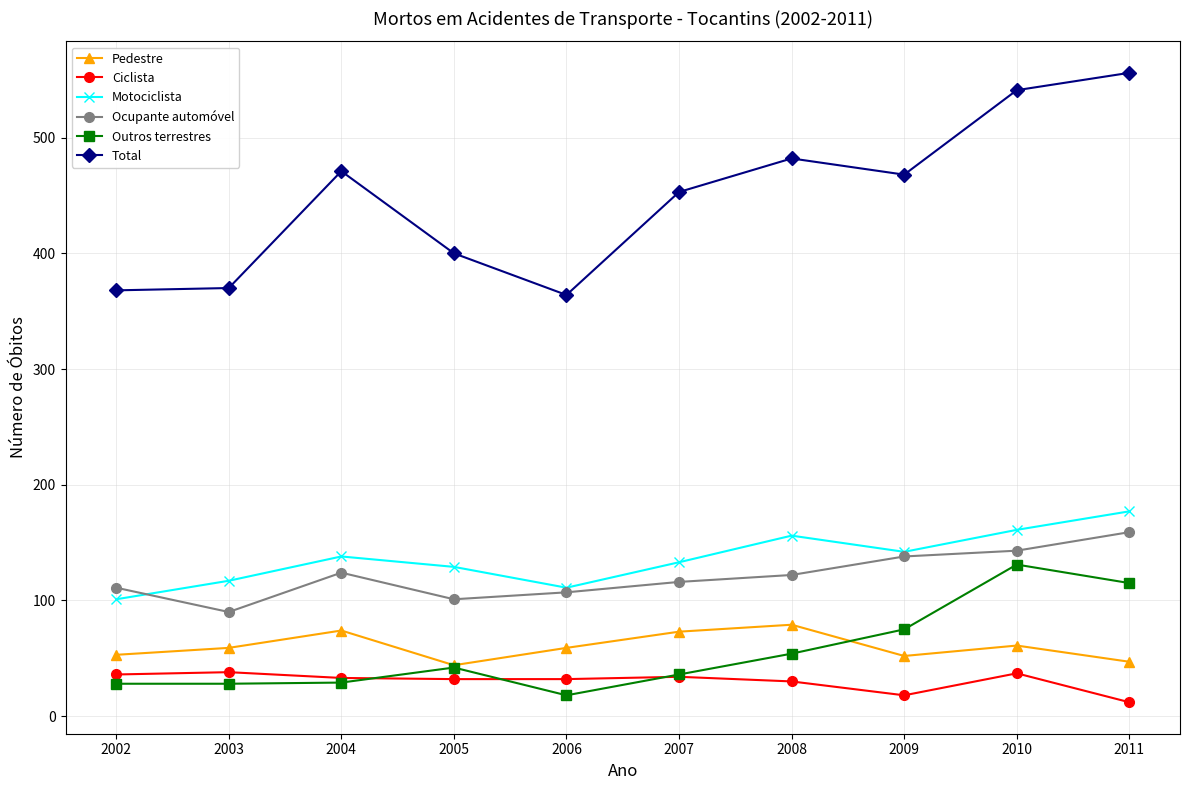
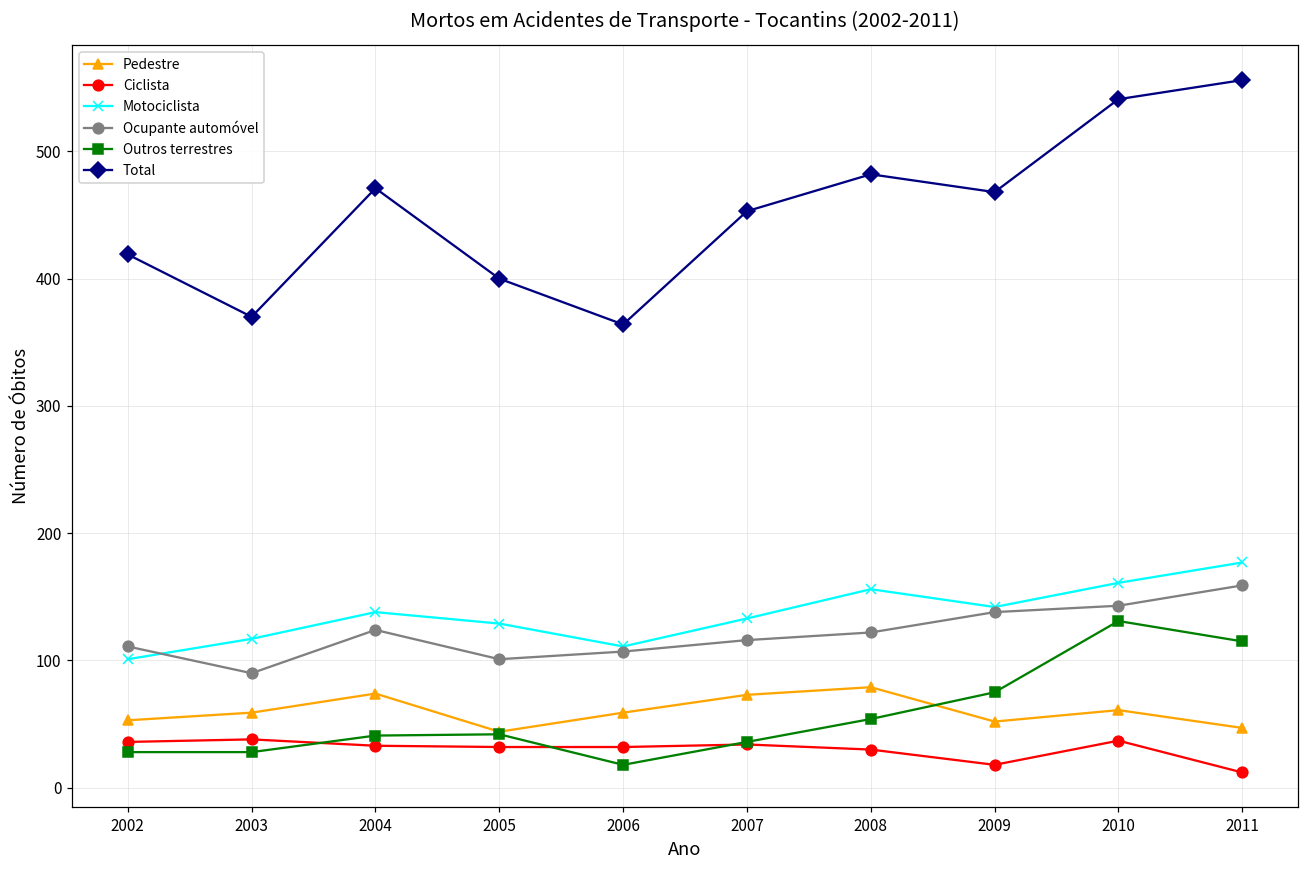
Total, 2002: 368 -> 419
Outros terrestres, 2004: 29 -> 41
